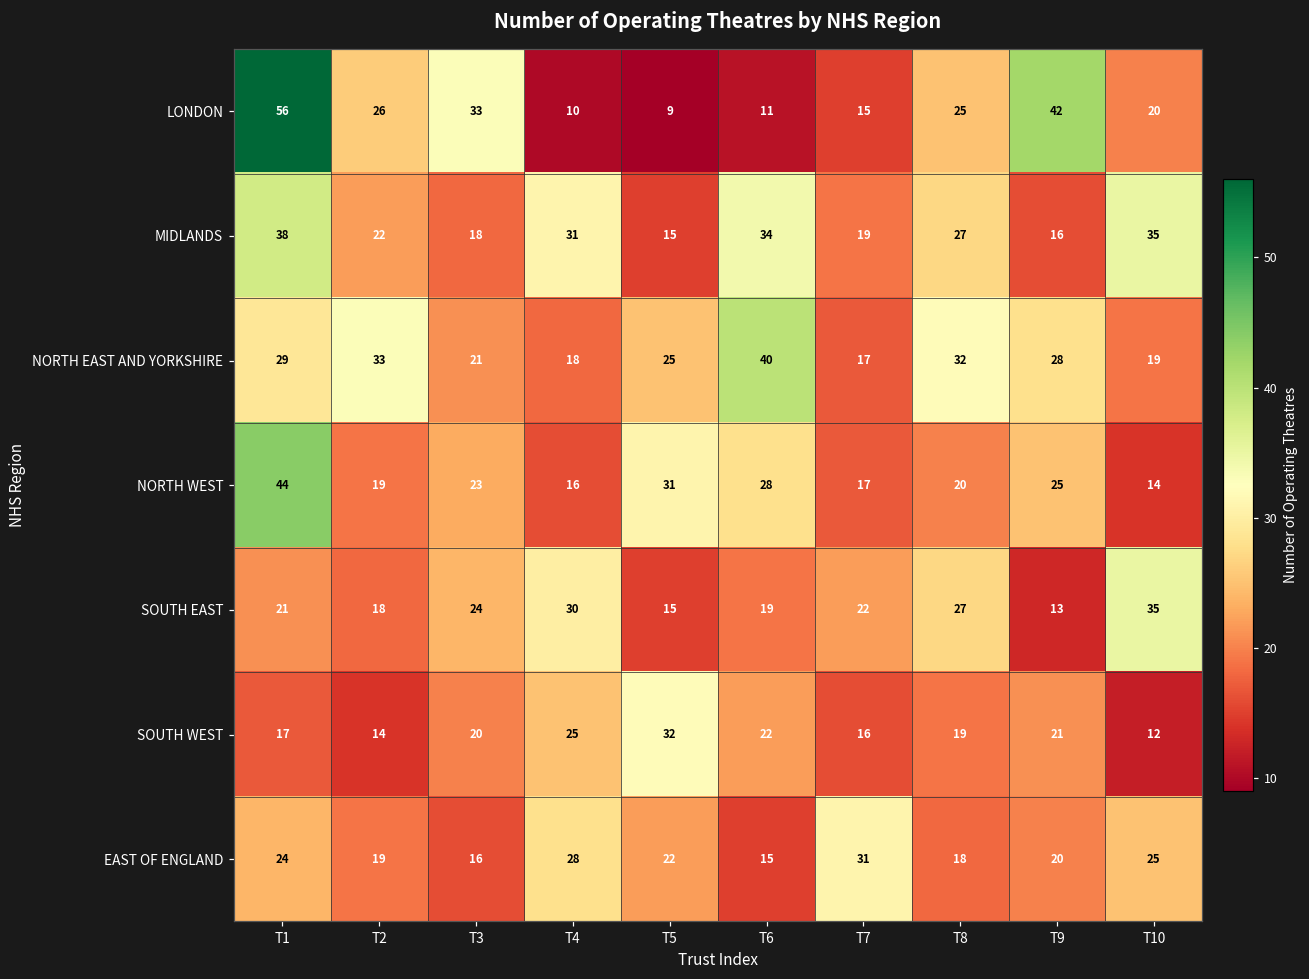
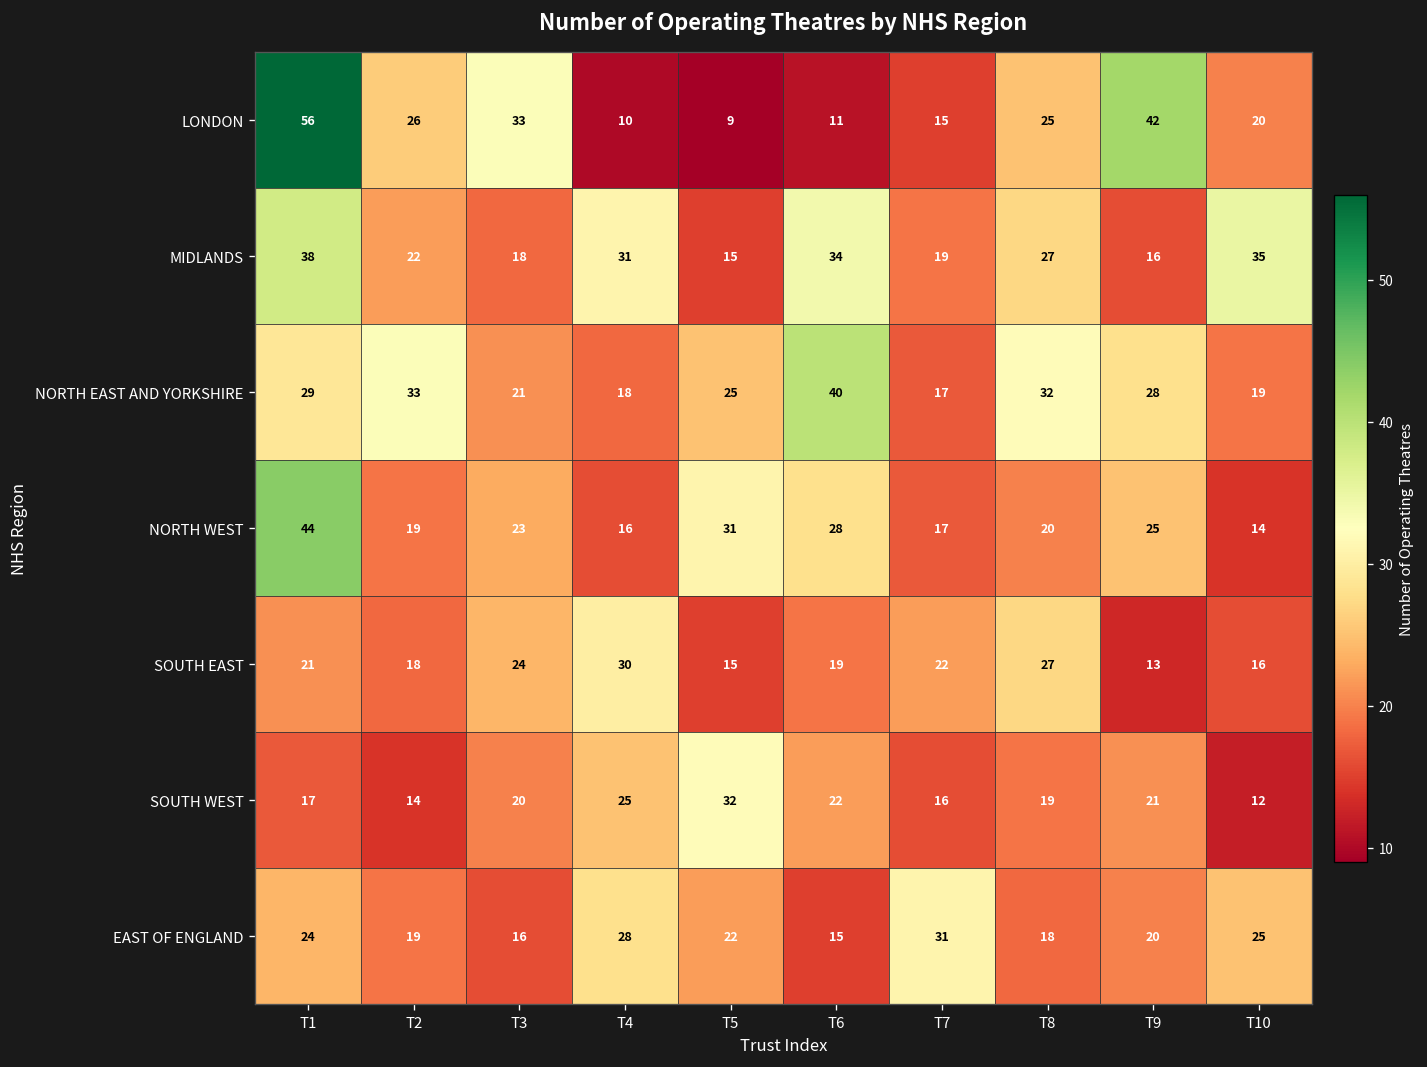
SOUTH EAST, T10: 35 -> 16
